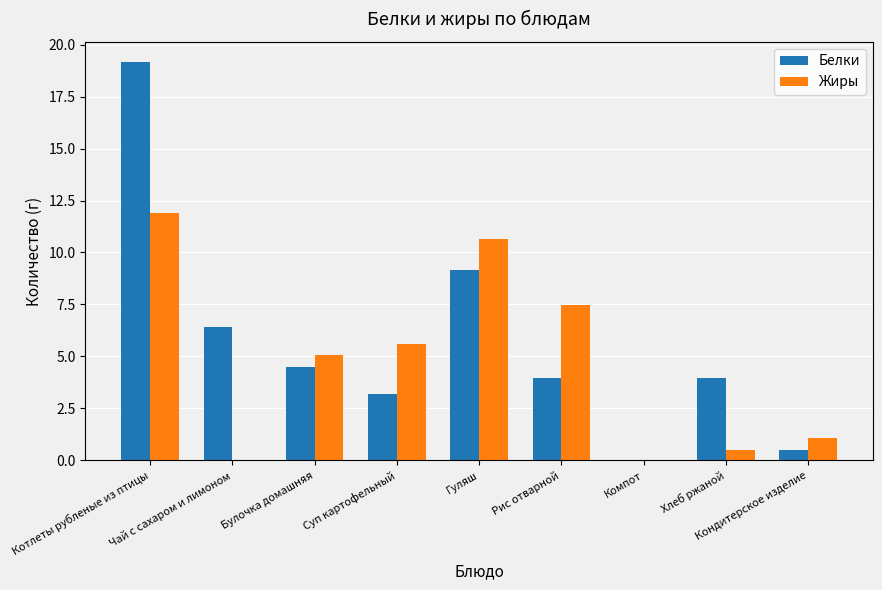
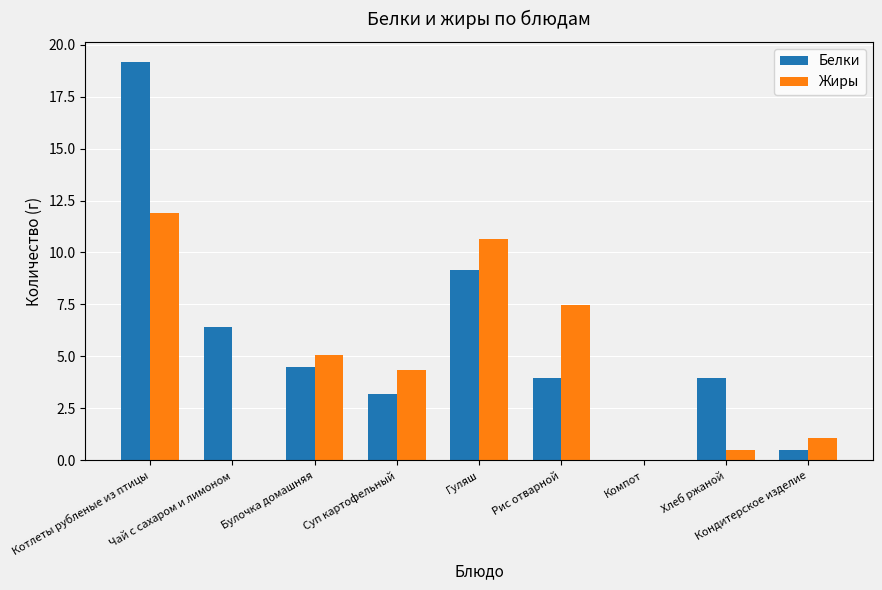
Жиры, Суп картофельный: 5.6 -> 4.3
